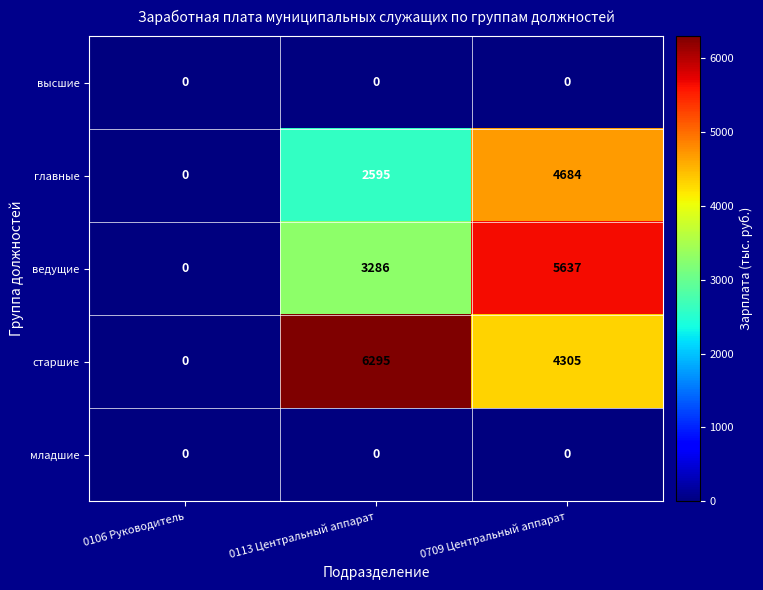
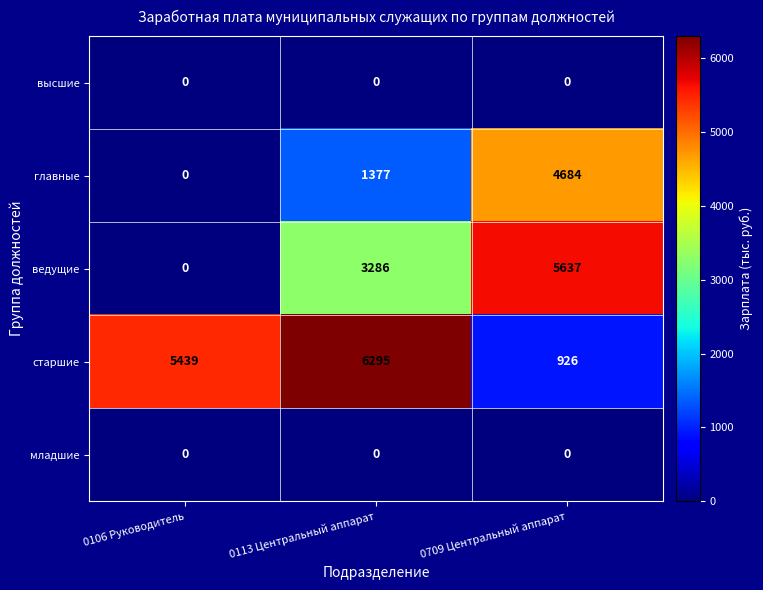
главные, 0113 Центральный аппарат: 2595 -> 1377
старшие, 0106 Руководитель: 0 -> 5439
старшие, 0709 Центральный аппарат: 4305 -> 926
